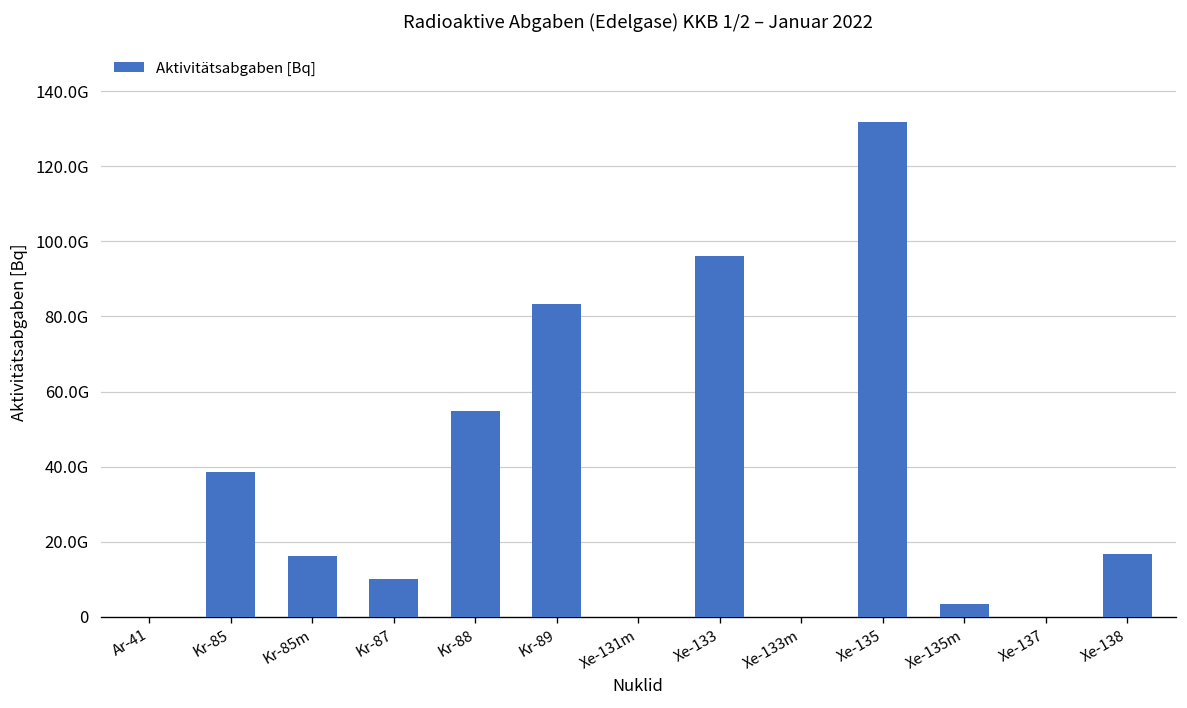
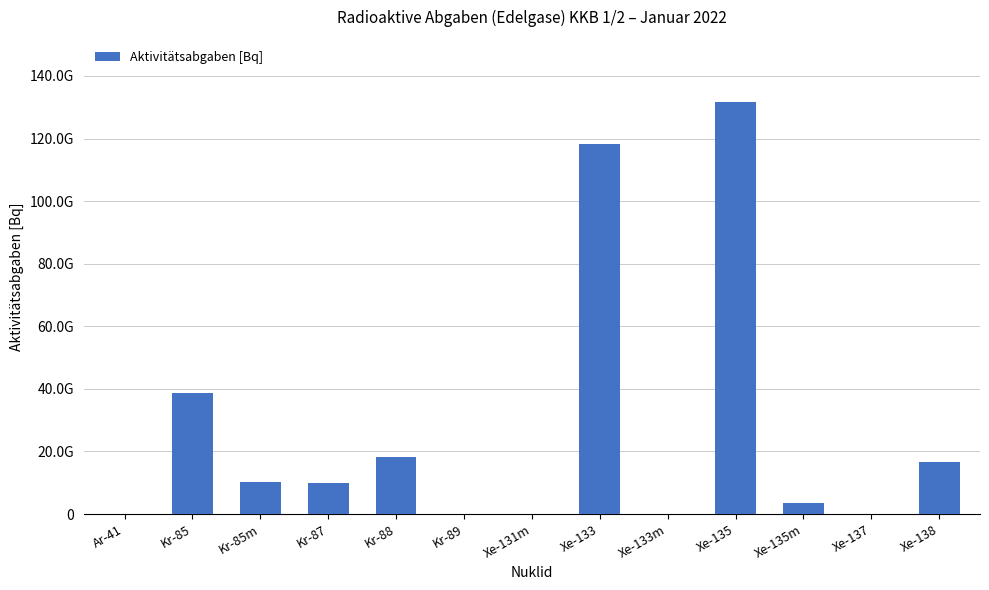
Kr-85m: 16000000000 -> 10000000000
Kr-88: 55000000000 -> 18000000000
Kr-89: 83000000000 -> 0
Xe-133: 96000000000 -> 118000000000
